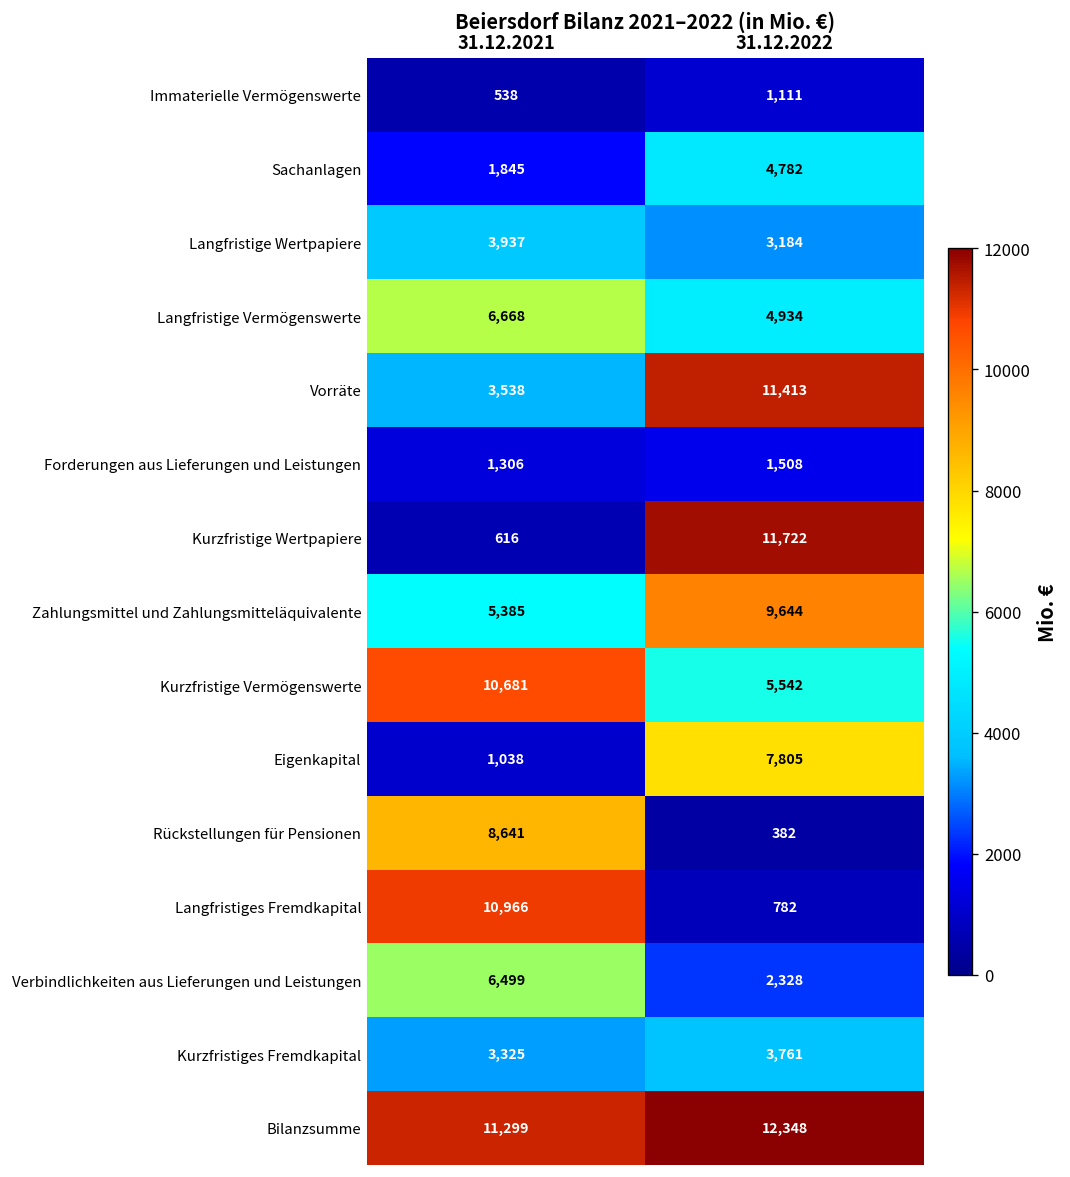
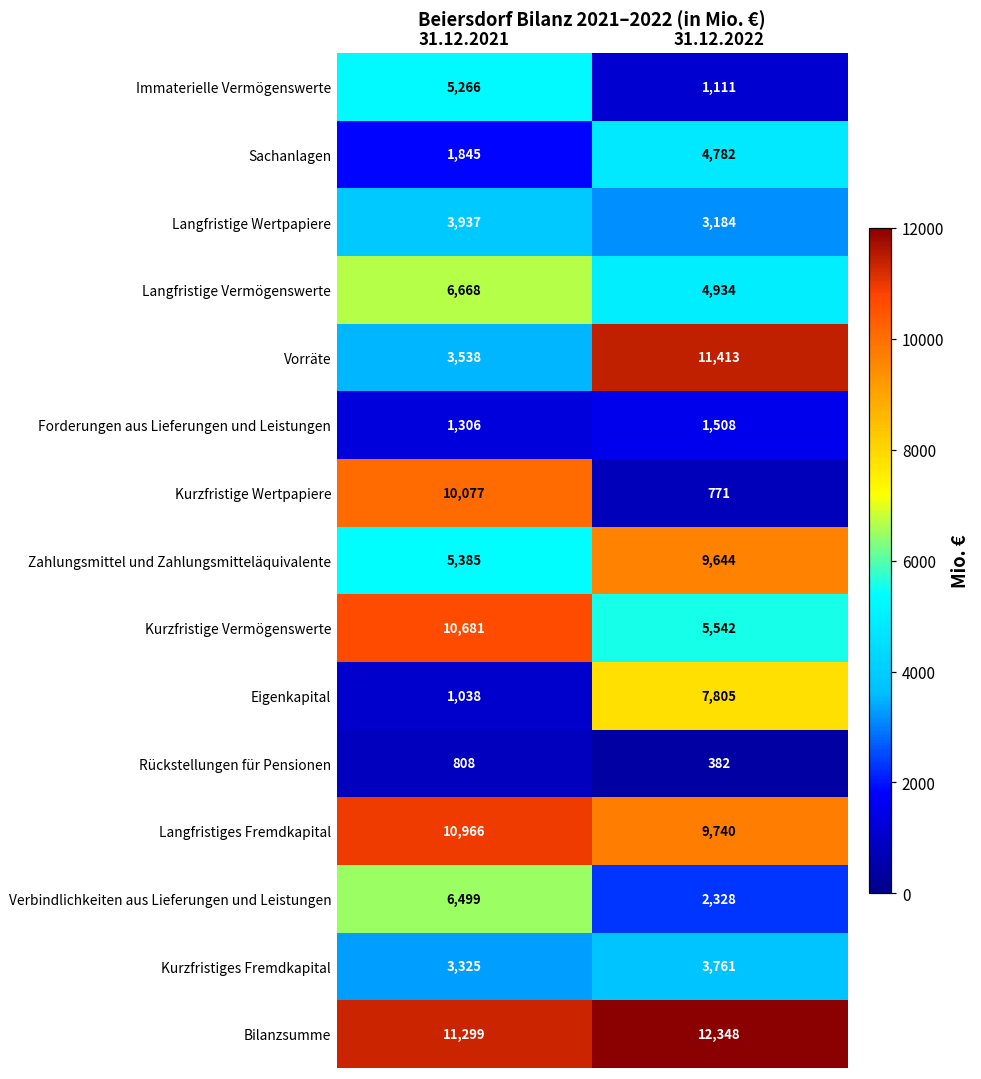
Immaterielle Vermögenswerte, 31.12.2021: 538 -> 5,266
Kurzfristige Wertpapiere, 31.12.2021: 616 -> 10,077
Kurzfristige Wertpapiere, 31.12.2022: 11,722 -> 771
Rückstellungen für Pensionen, 31.12.2021: 8,641 -> 808
Langfristiges Fremdkapital, 31.12.2022: 782 -> 9,740
